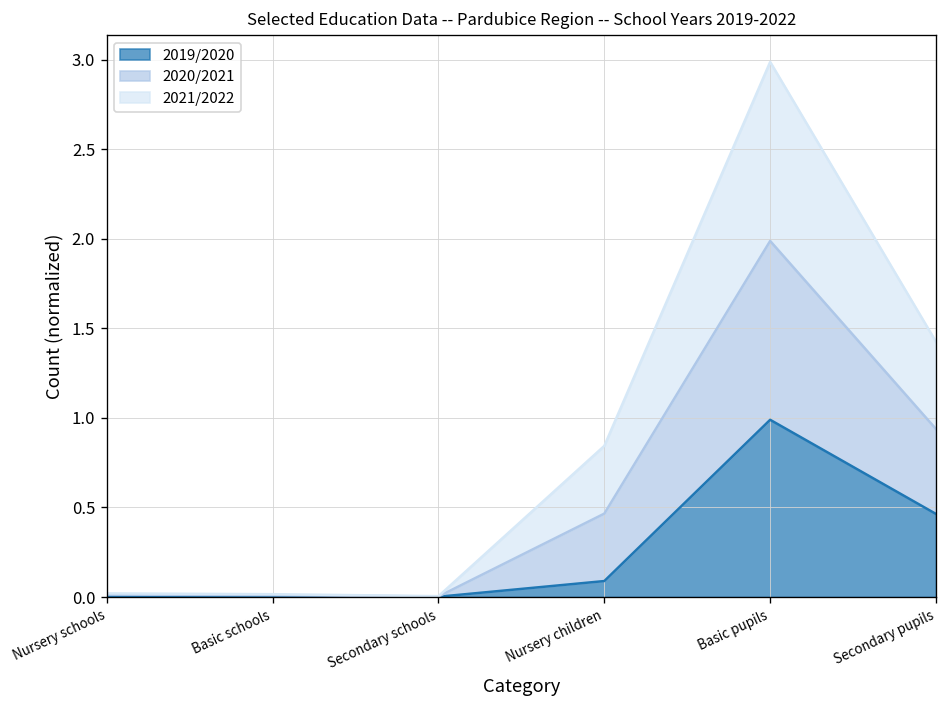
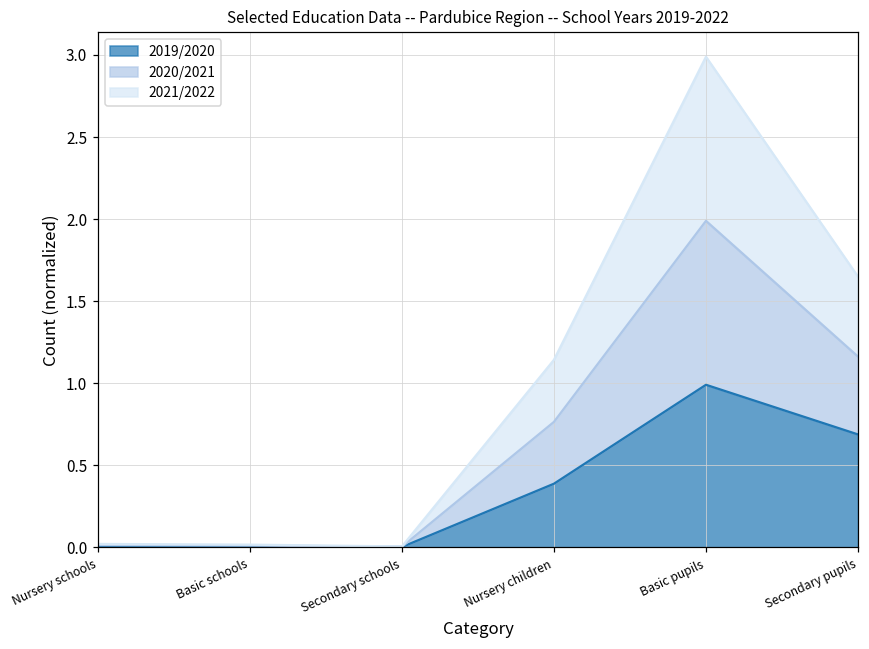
2019/2020, Nursery children: 0.09 -> 0.39
2019/2020, Secondary pupils: 0.46 -> 0.69
